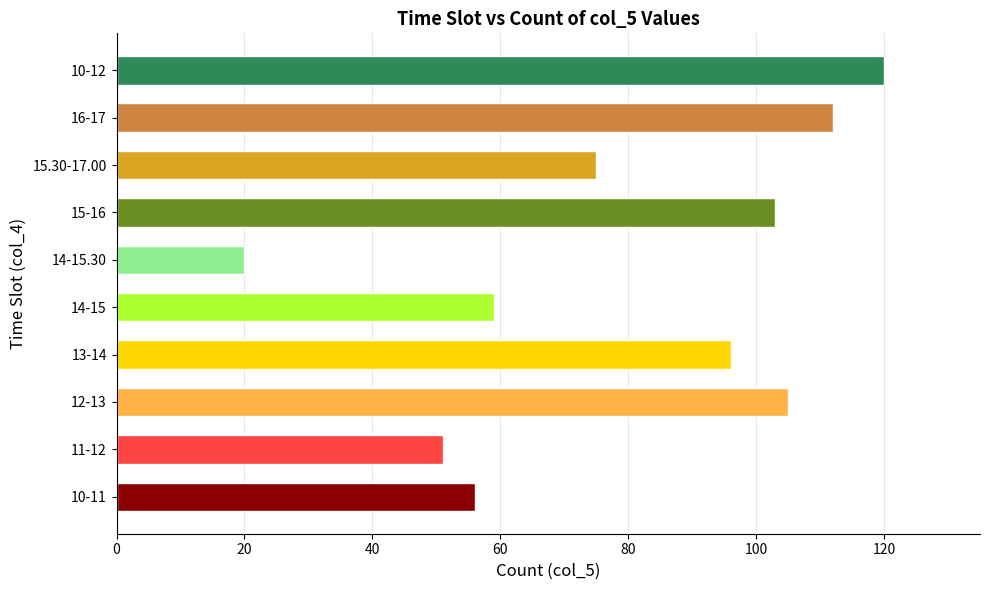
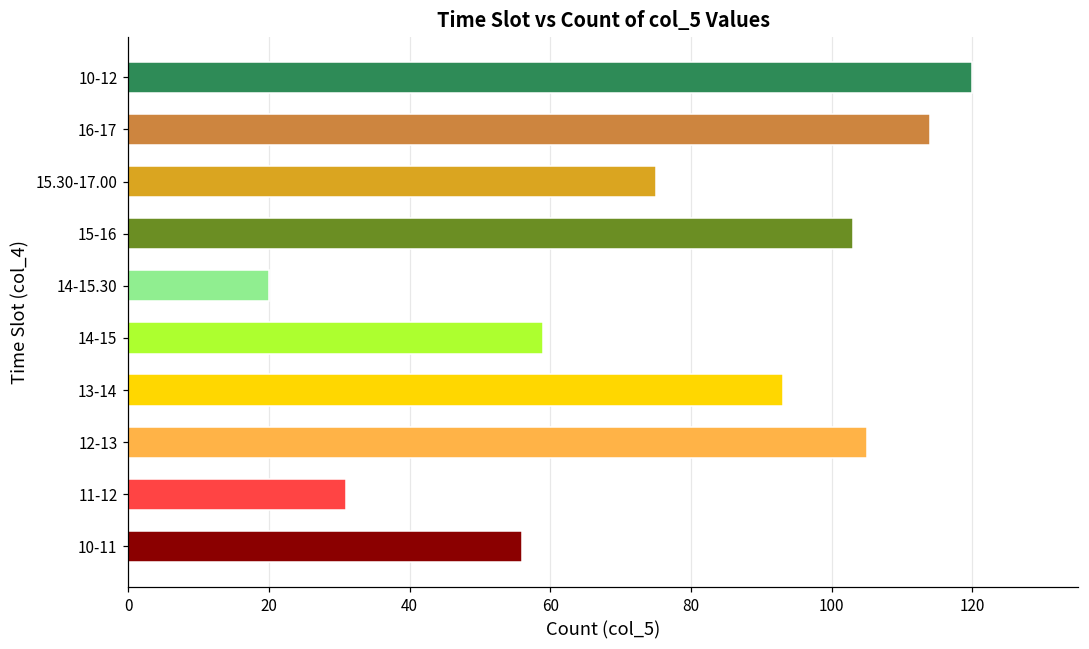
16-17: 112 -> 114
13-14: 96 -> 93
11-12: 51 -> 31
